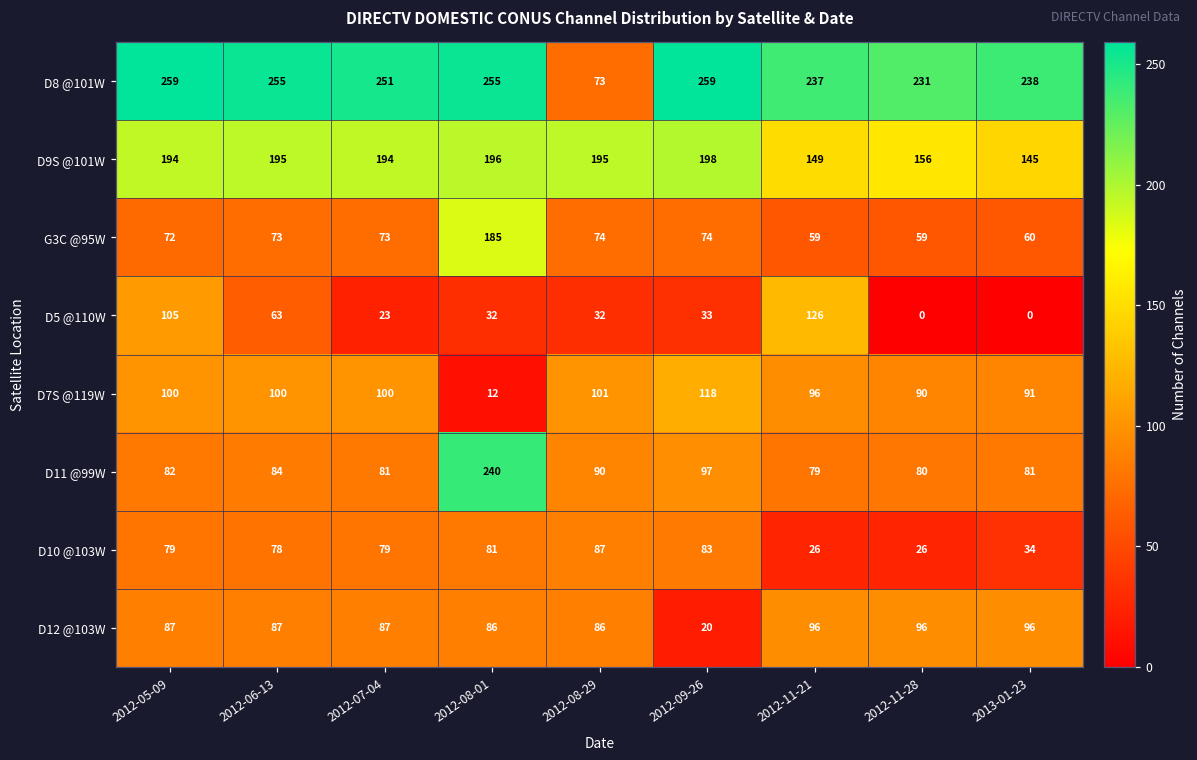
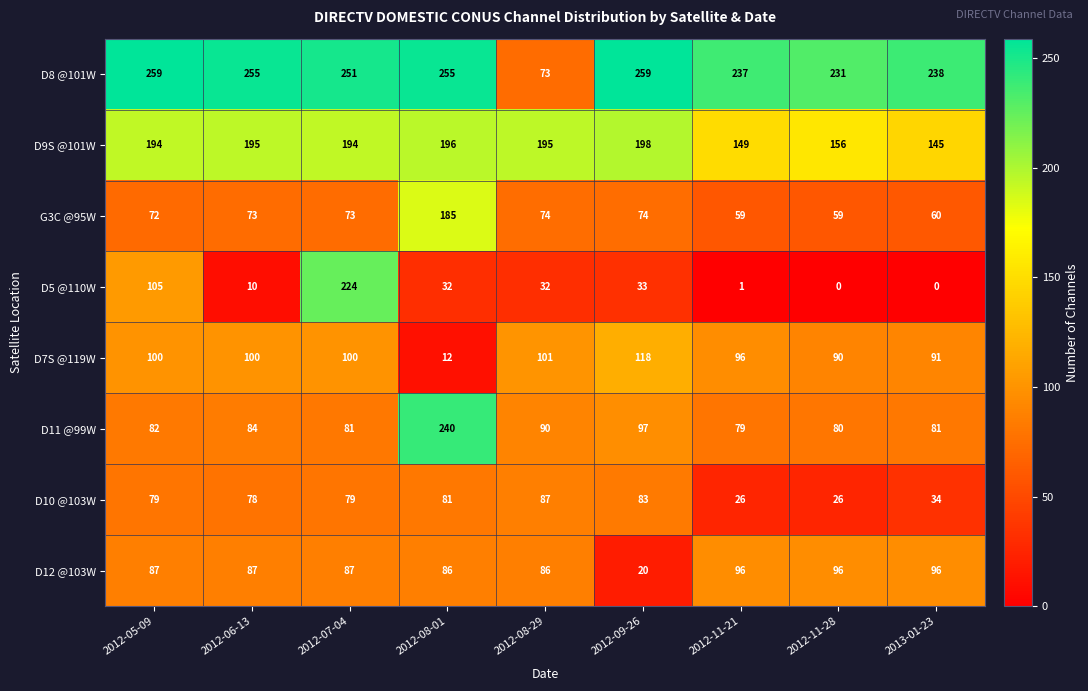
D5 @110W, 2012-06-13: 63 -> 10
D5 @110W, 2012-07-04: 23 -> 224
D5 @110W, 2012-11-21: 126 -> 1
